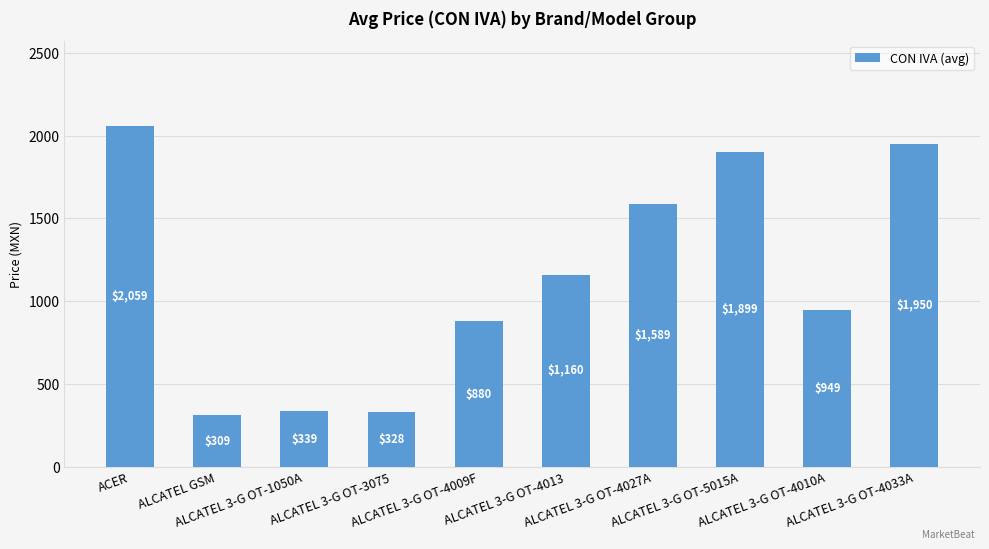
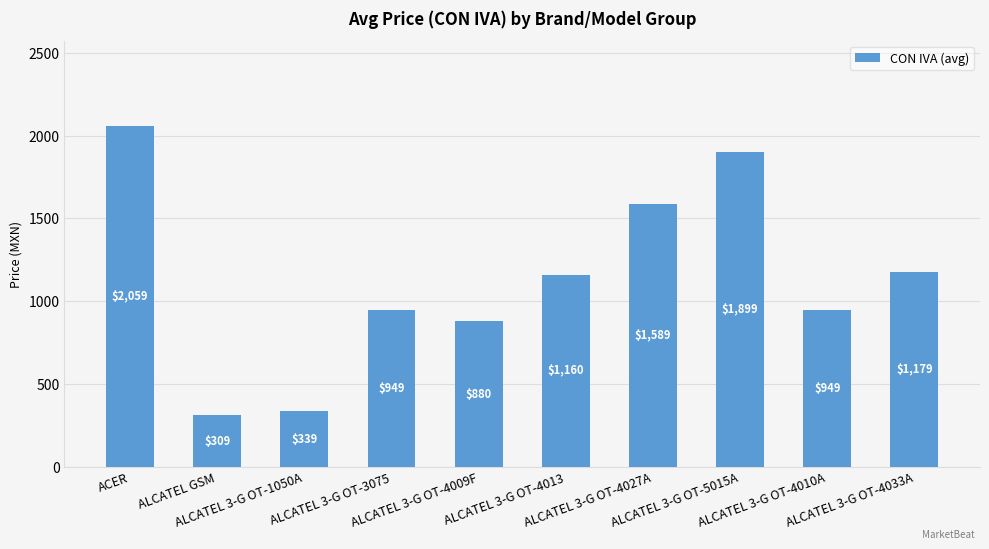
ALCATEL 3-G OT-3075: $328 -> $949
ALCATEL 3-G OT-4033A: $1,950 -> $1,179
